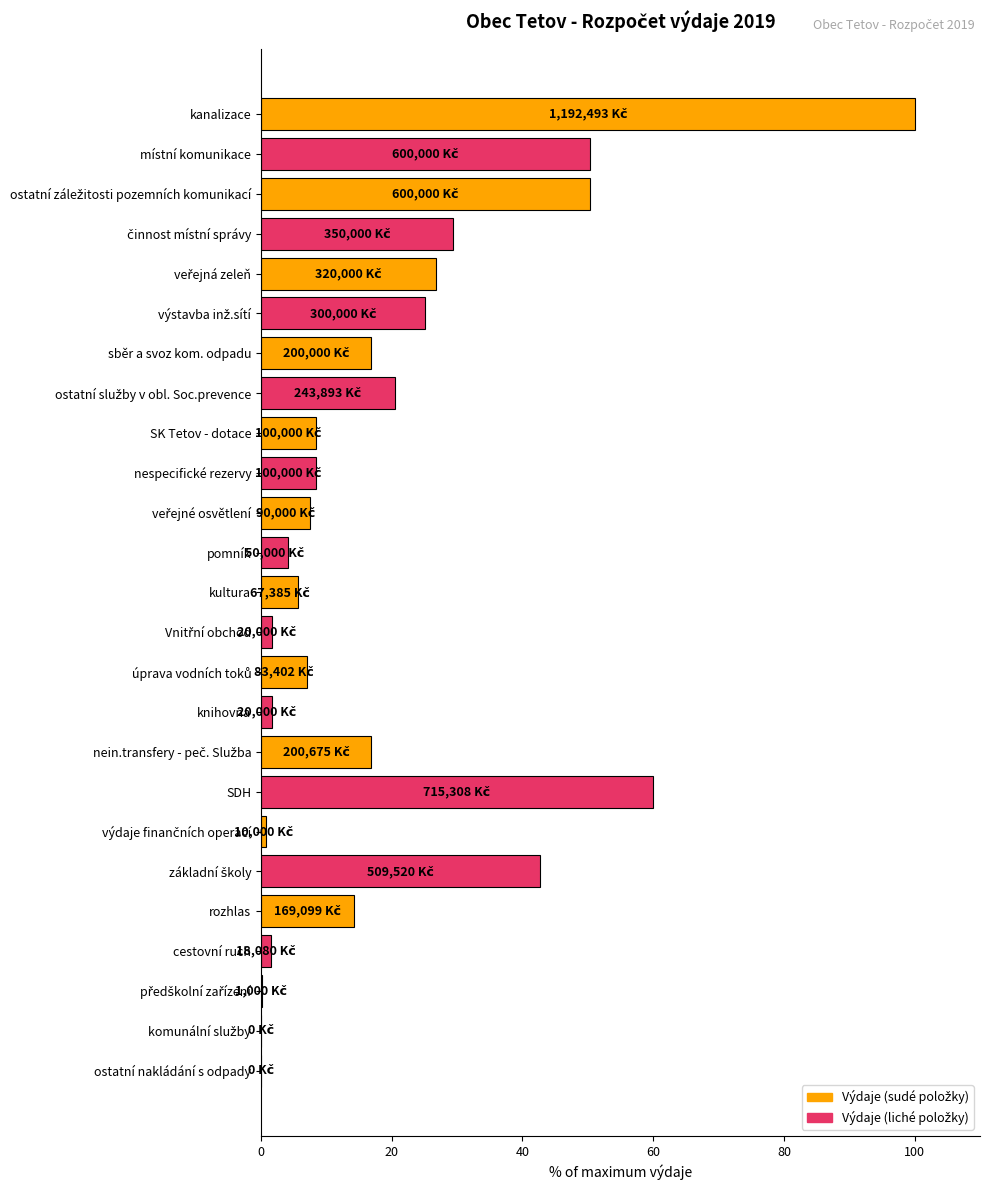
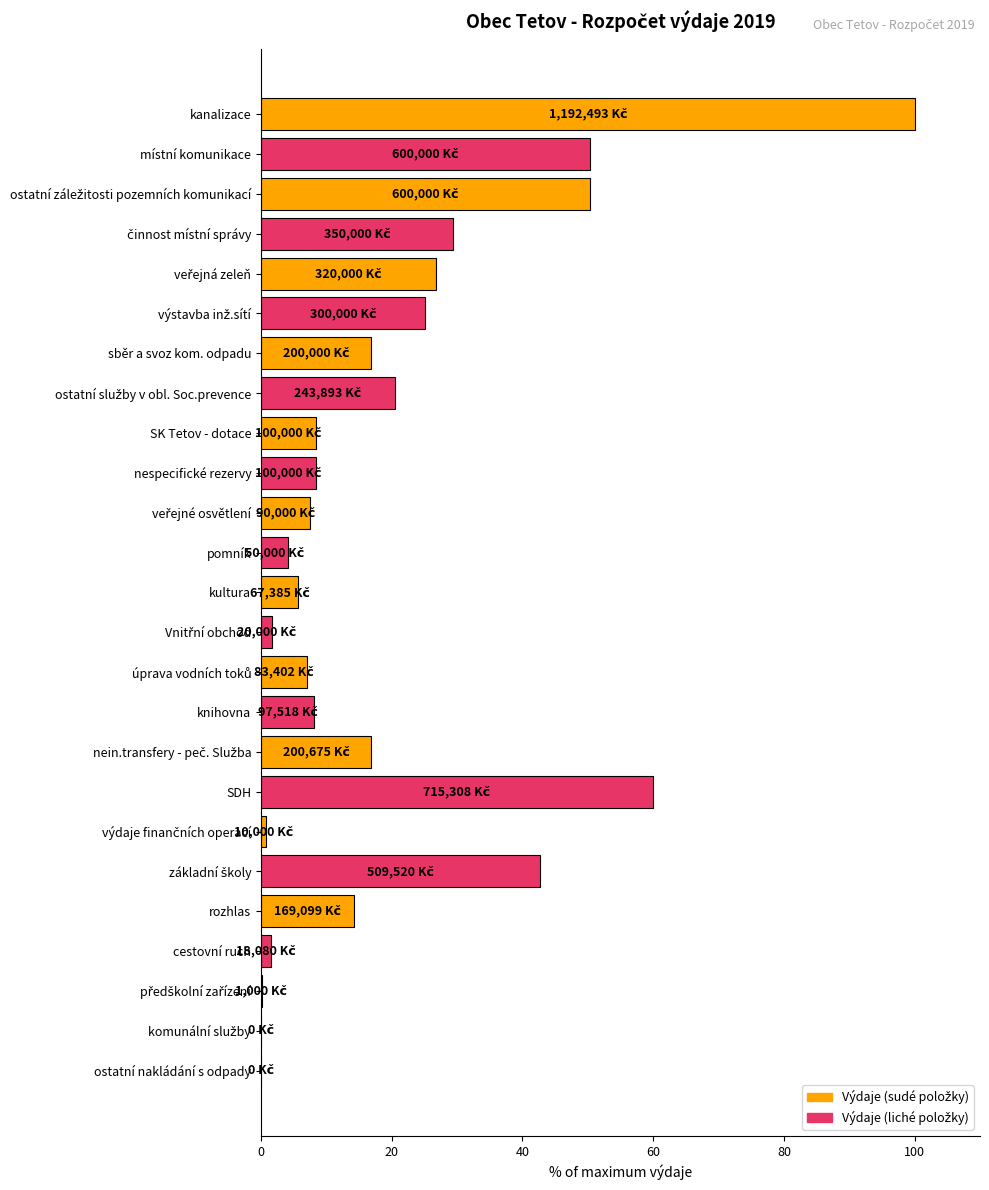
knihovna: 20,000 -> 97,518
